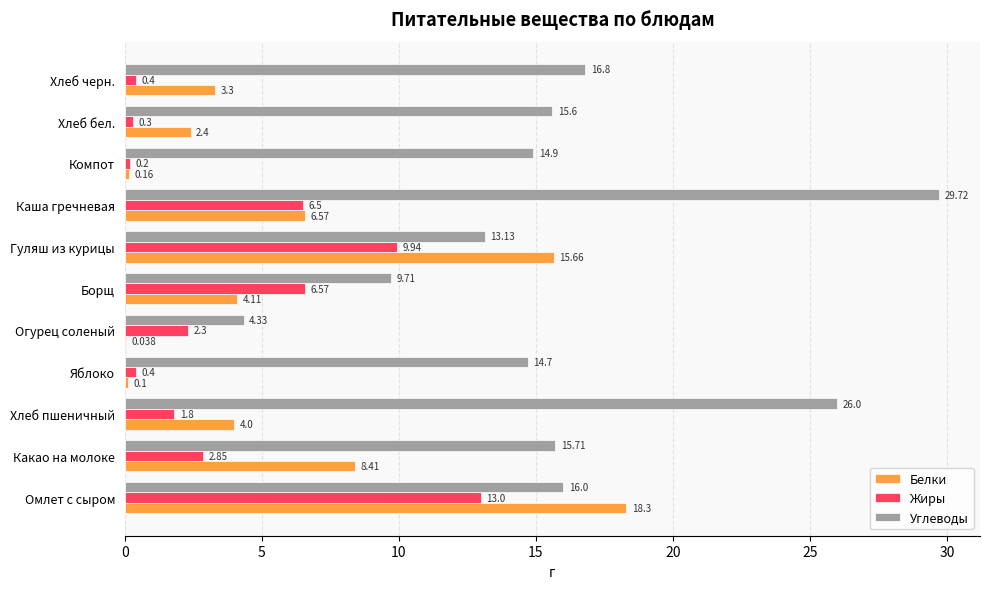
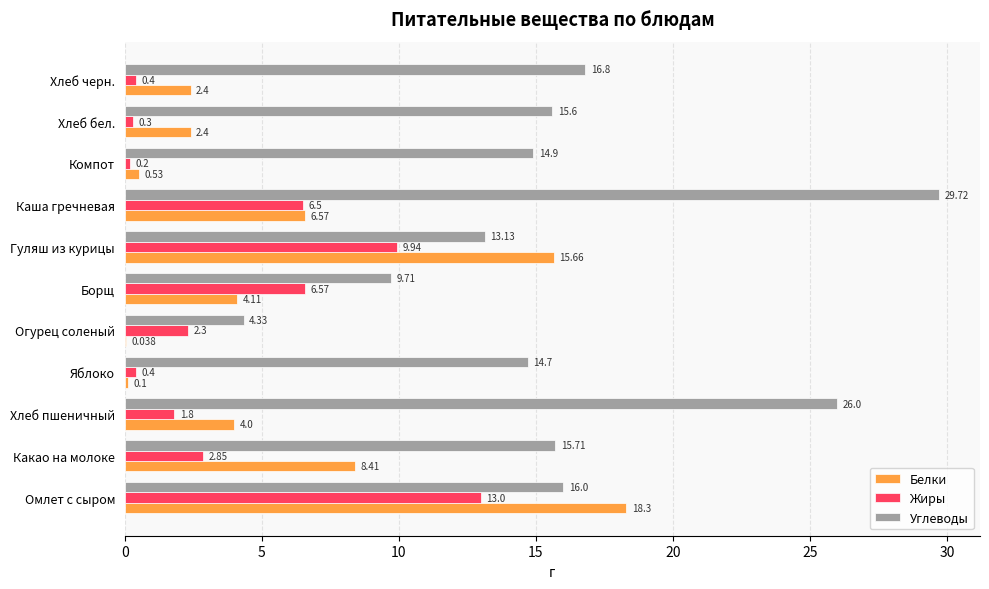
Белки, Хлеб черн.: 3.3 -> 2.4
Белки, Компот: 0.16 -> 0.53
